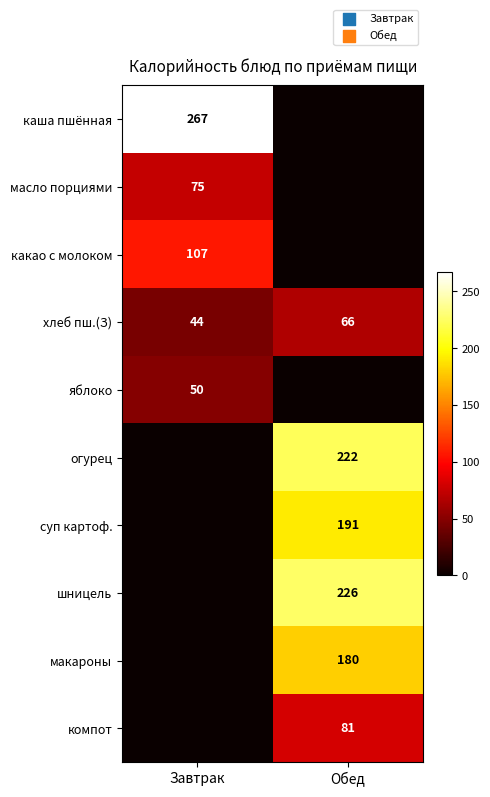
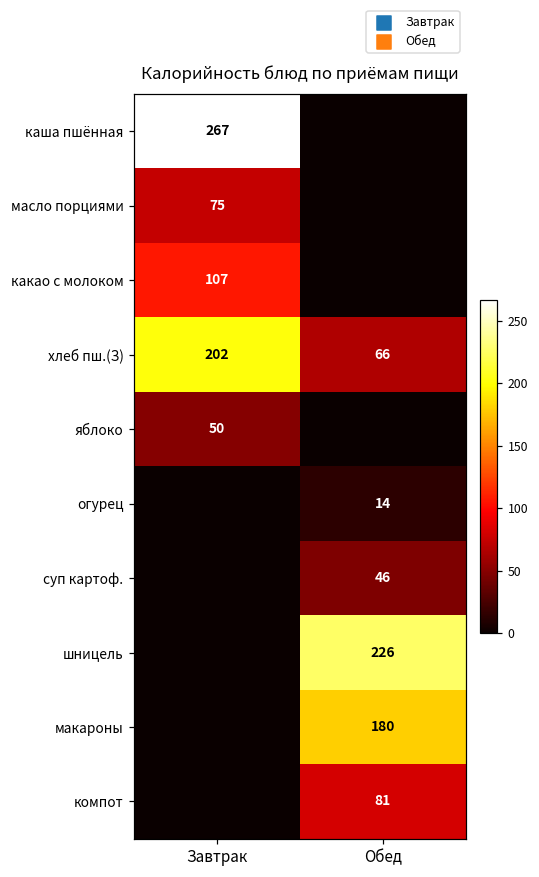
хлеб пш.(З), Завтрак: 44 -> 202
огурец, Обед: 222 -> 14
суп картоф., Обед: 191 -> 46
